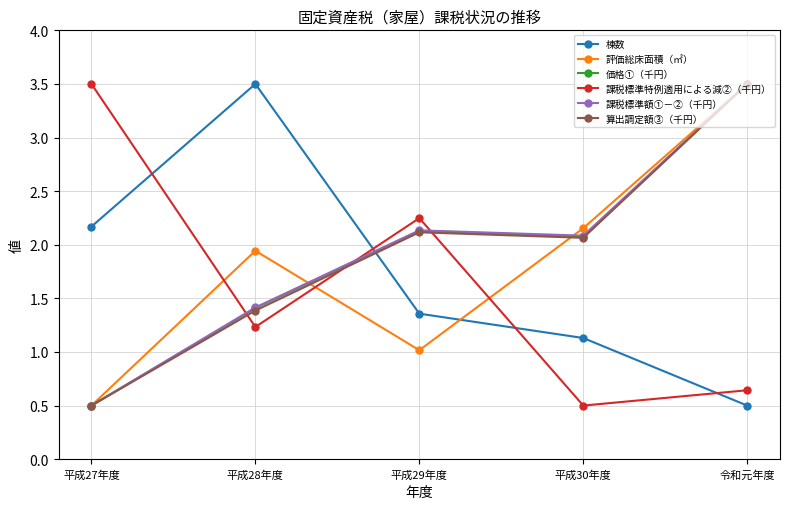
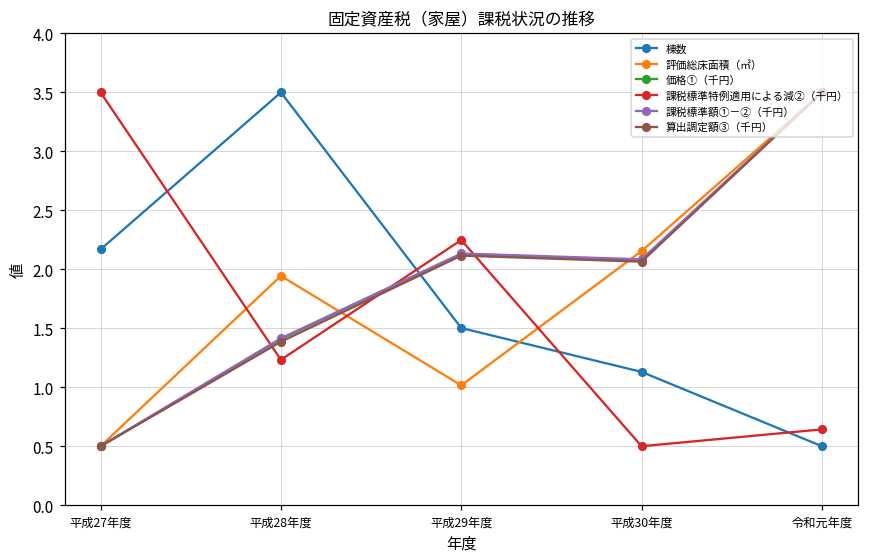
棟数, 平成29年度: 1.36 -> 1.50
